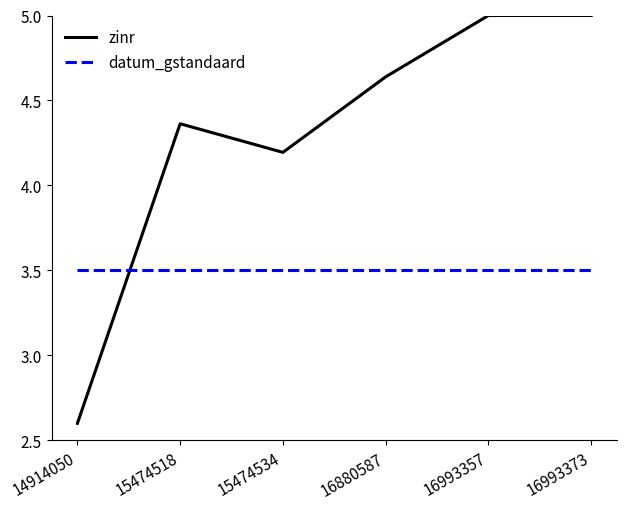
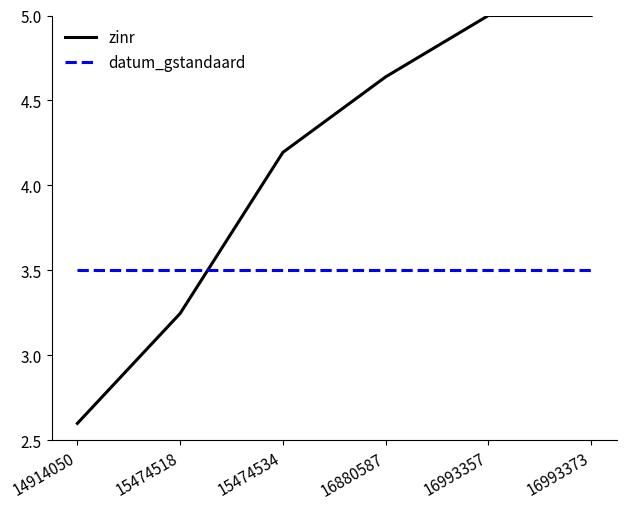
zinr, 15474518: 4.36 -> 3.25
